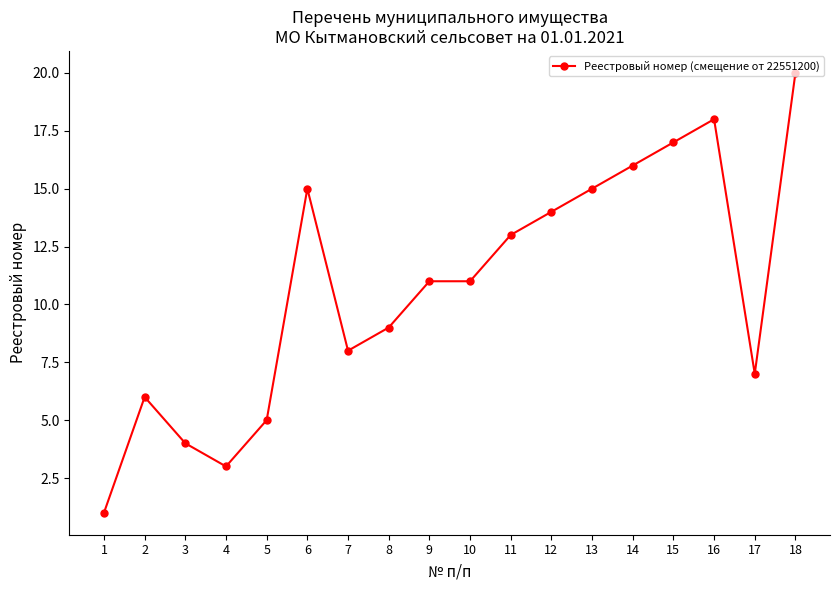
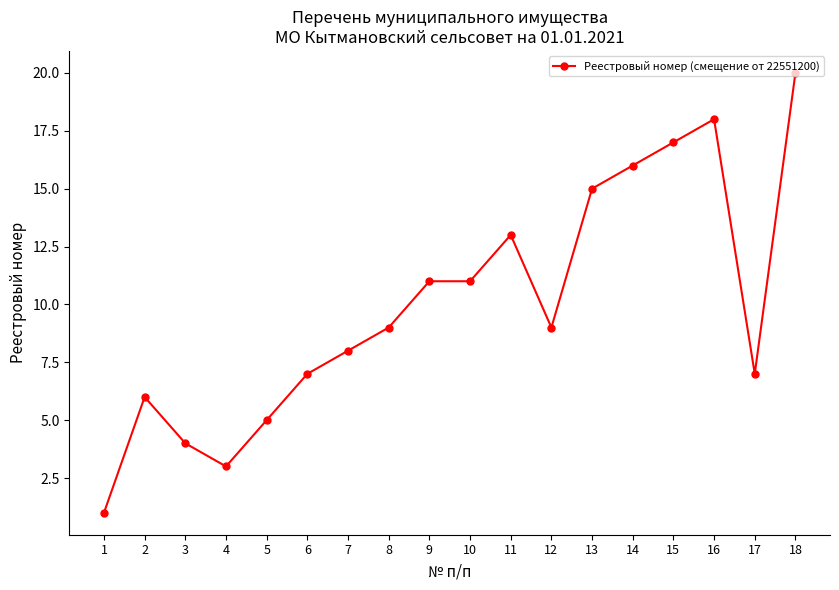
6: 15.0 -> 7.0
12: 14.0 -> 9.0
